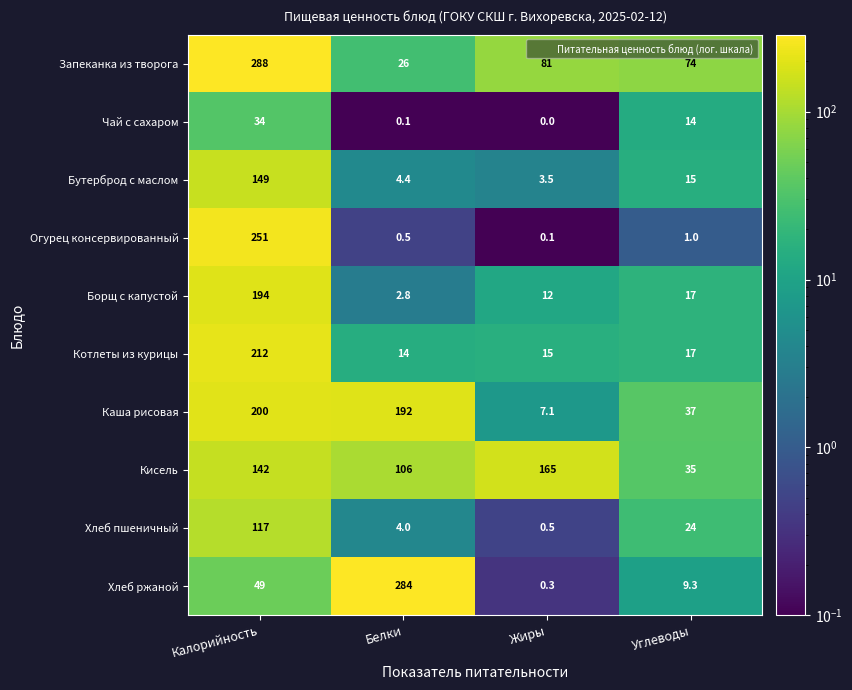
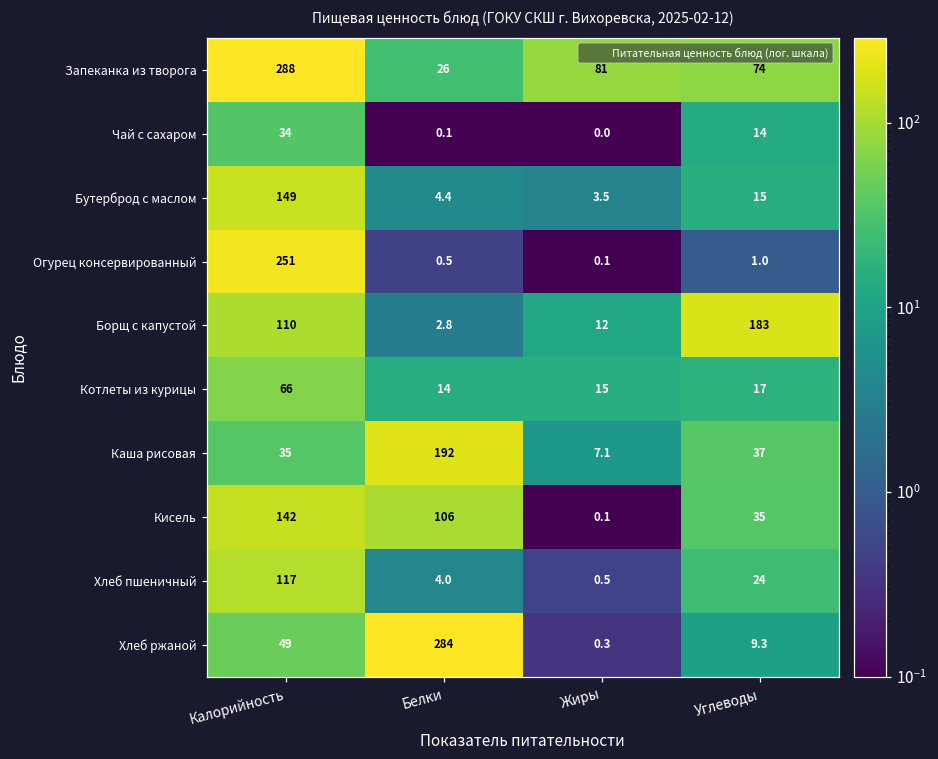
Борщ с капустой, Калорийность: 194 -> 110
Борщ с капустой, Углеводы: 17 -> 183
Котлеты из курицы, Калорийность: 212 -> 66
Каша рисовая, Калорийность: 200 -> 35
Кисель, Жиры: 165 -> 0.1
